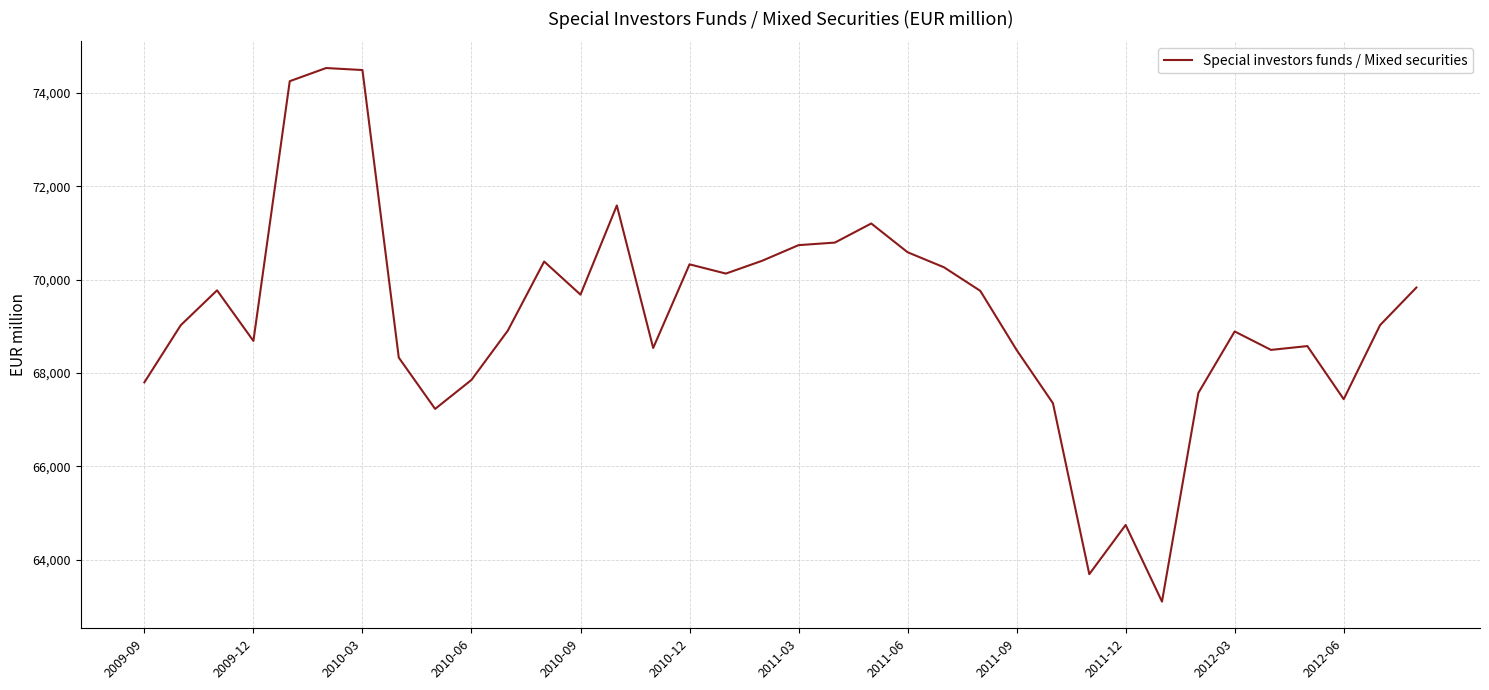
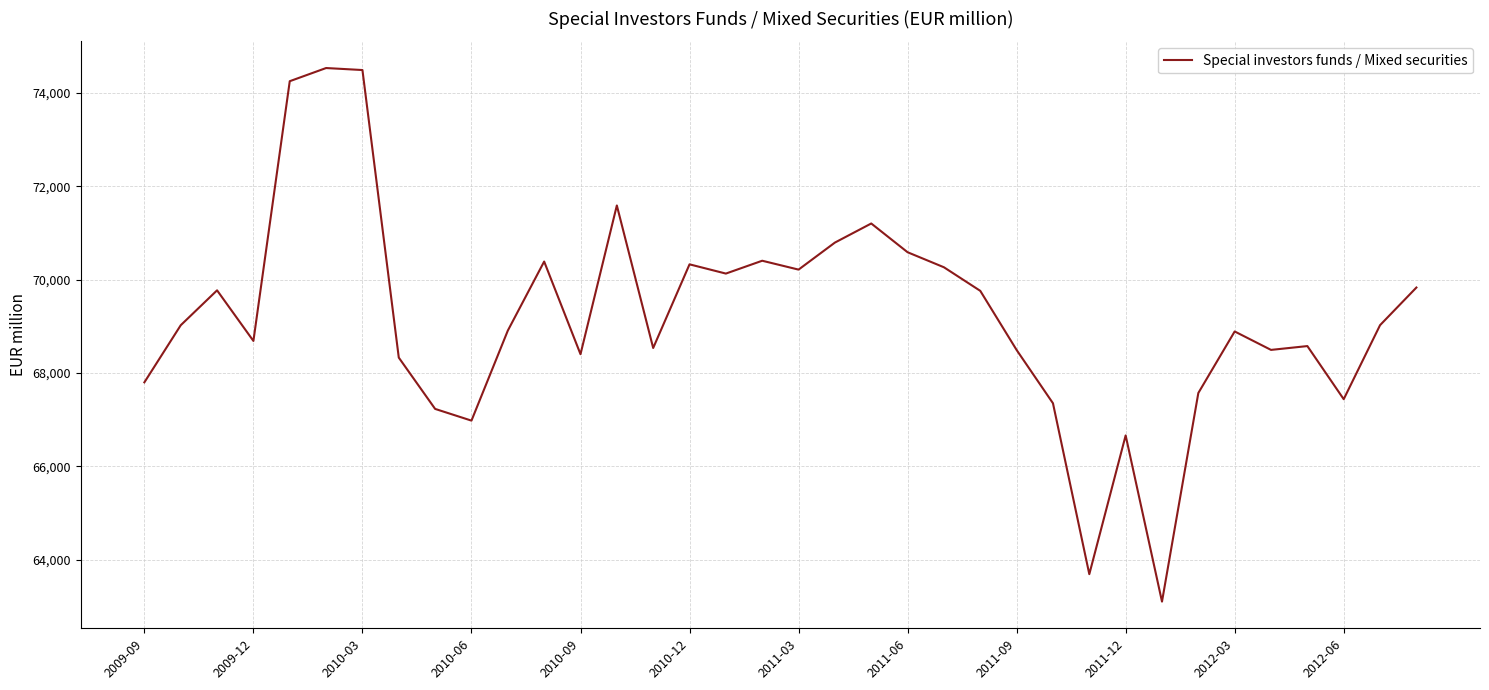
2010-06: 67,900 -> 67,000
2010-09: 69,700 -> 68,400
2011-03: 70,700 -> 70,200
2011-12: 64,700 -> 66,700
